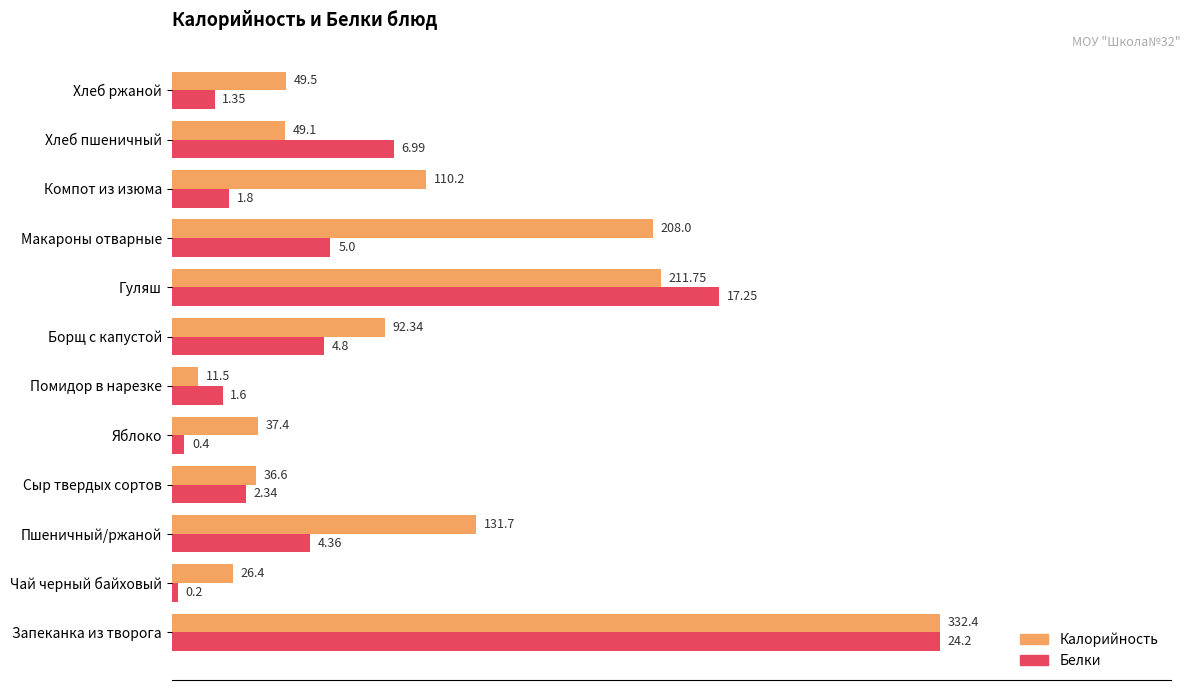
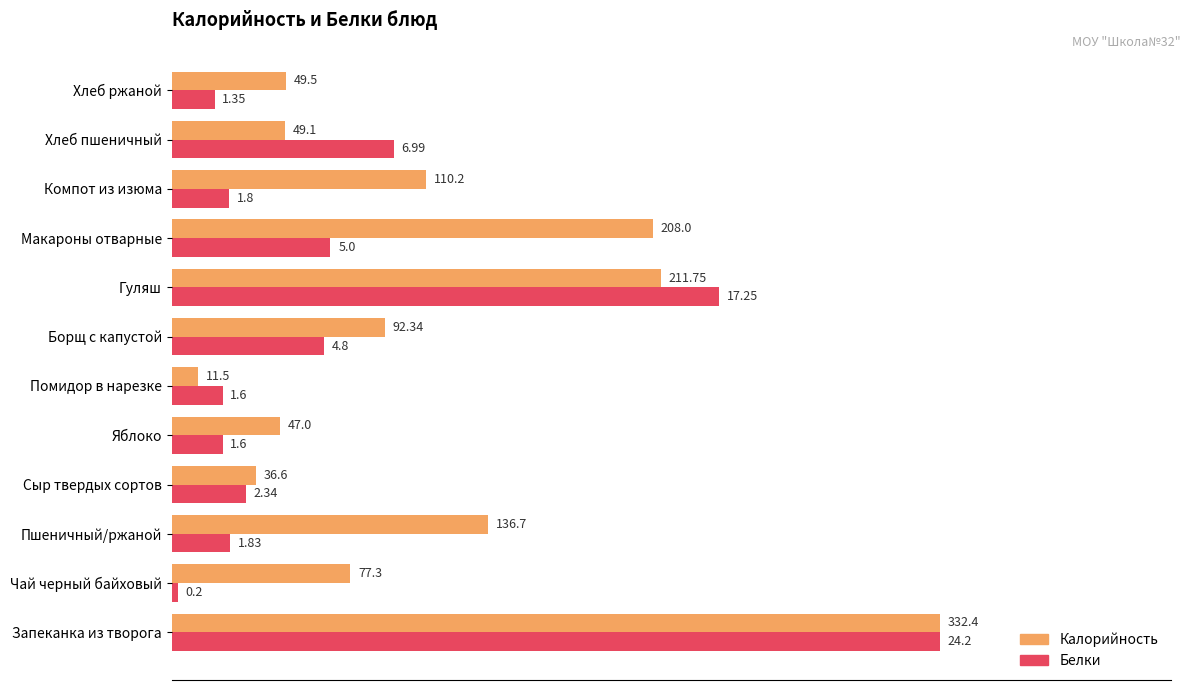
Калорийность, Яблоко: 37.4 -> 47.0
Белки, Яблоко: 0.4 -> 1.6
Калорийность, Пшеничный/ржаной: 131.7 -> 136.7
Белки, Пшеничный/ржаной: 4.36 -> 1.83
Калорийность, Чай черный байховый: 26.4 -> 77.3
